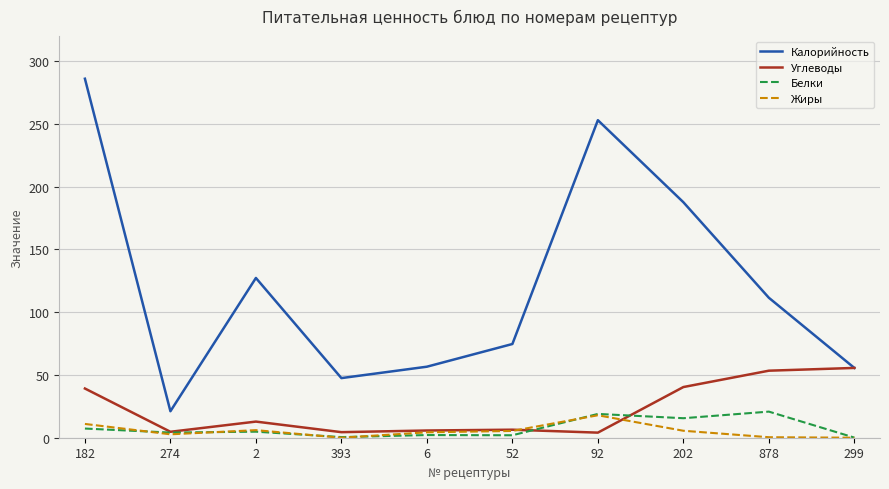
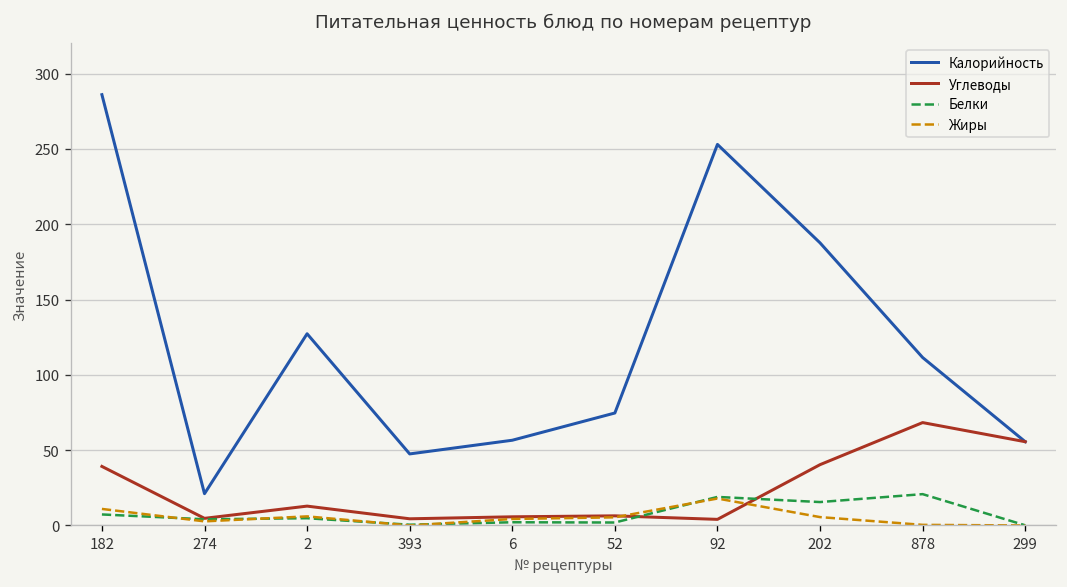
Углеводы, 878: 53 -> 68
